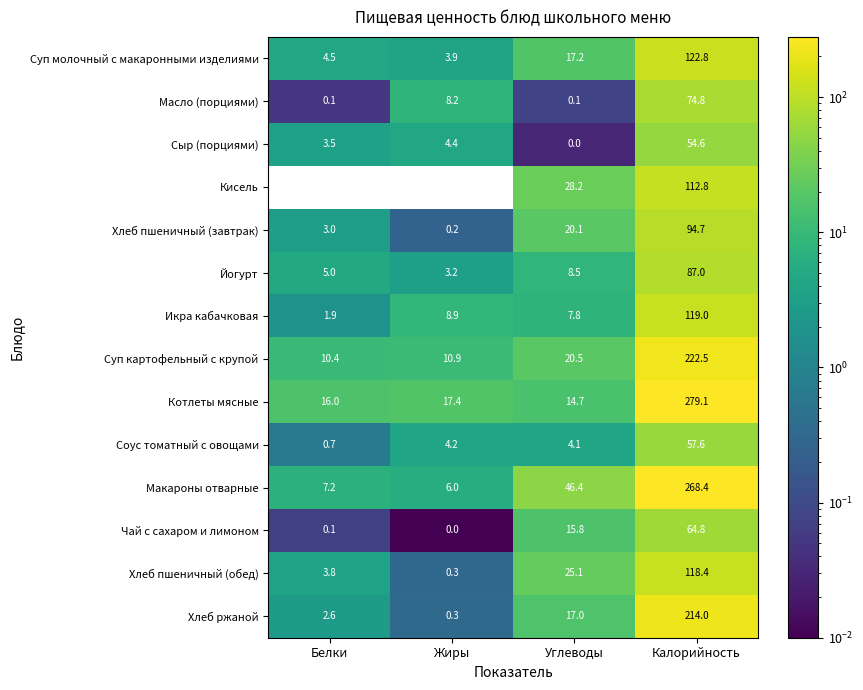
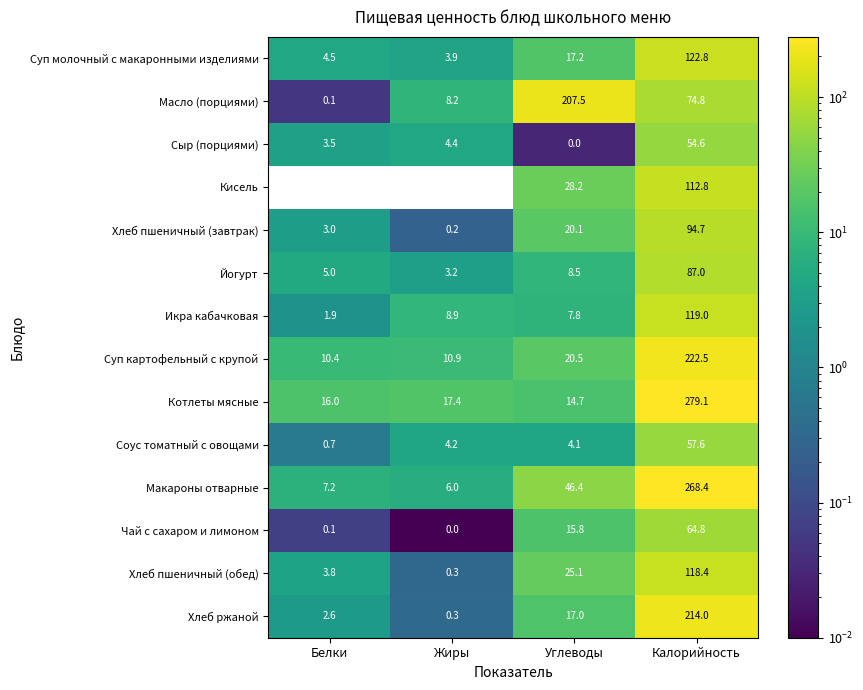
Масло (порциями), Углеводы: 0.1 -> 207.5
